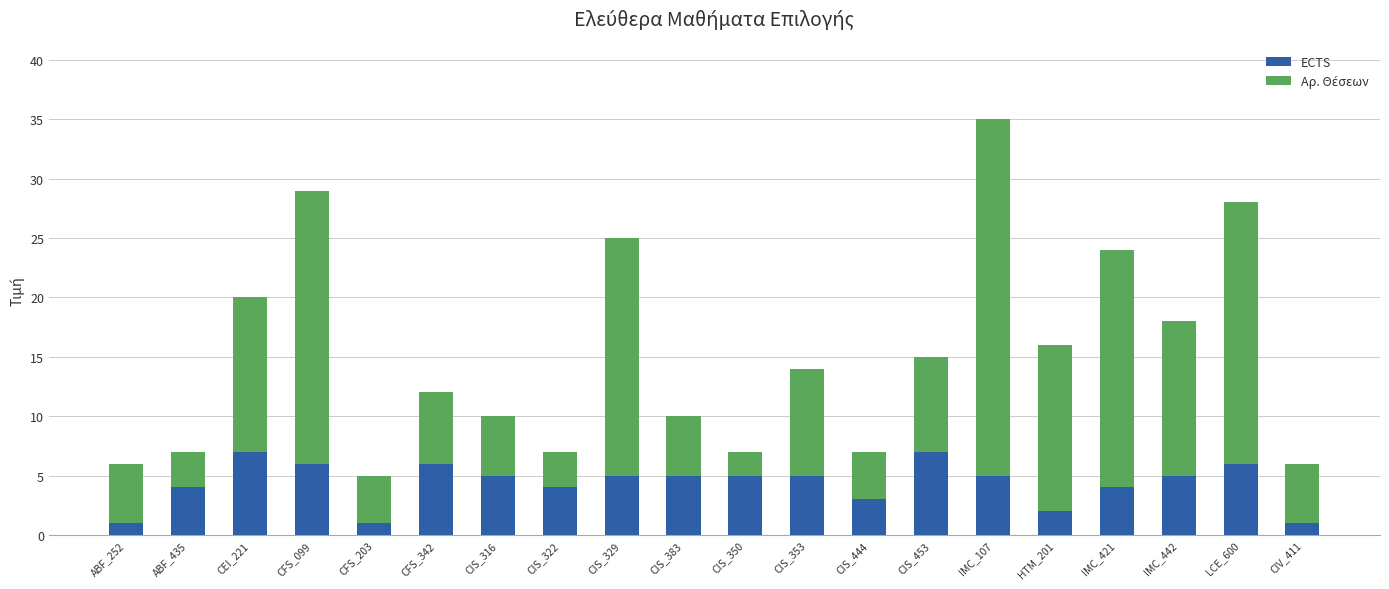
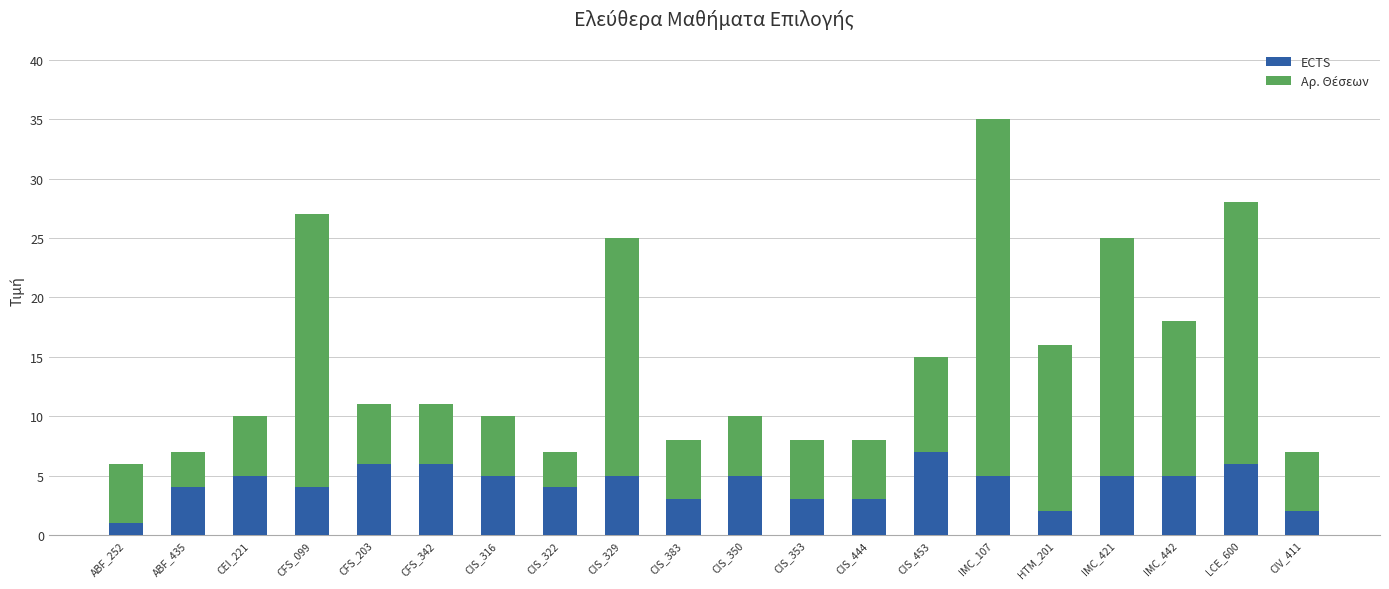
ECTS, CEI_221: 7 -> 5
Αρ. Θέσεων, CEI_221: 13 -> 5
ECTS, CFS_099: 6 -> 4
ECTS, CFS_203: 1 -> 6
Αρ. Θέσεων, CFS_203: 4 -> 5
Αρ. Θέσεων, CFS_342: 6 -> 5
ECTS, CIS_383: 5 -> 3
Αρ. Θέσεων, CIS_350: 2 -> 5
ECTS, CIS_353: 5 -> 3
Αρ. Θέσεων, CIS_353: 9 -> 5
Αρ. Θέσεων, CIS_444: 4 -> 5
ECTS, IMC_421: 4 -> 5
ECTS, CIV_411: 1 -> 2
